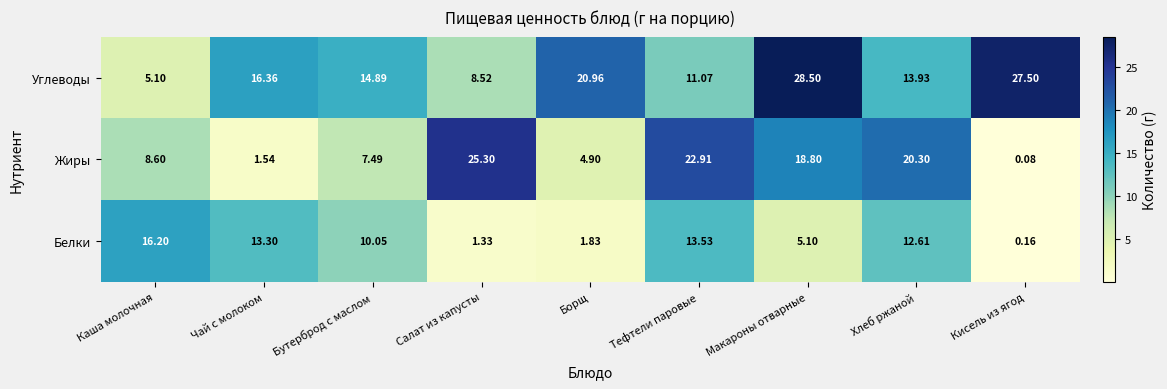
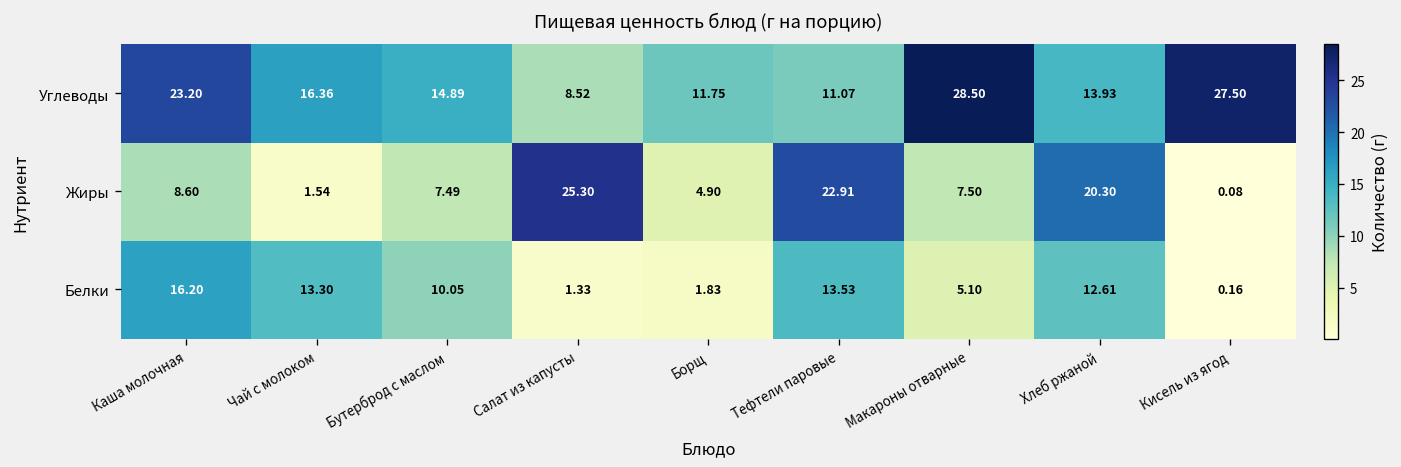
Углеводы, Каша молочная: 5.10 -> 23.20
Углеводы, Борщ: 20.96 -> 11.75
Жиры, Макароны отварные: 18.80 -> 7.50
